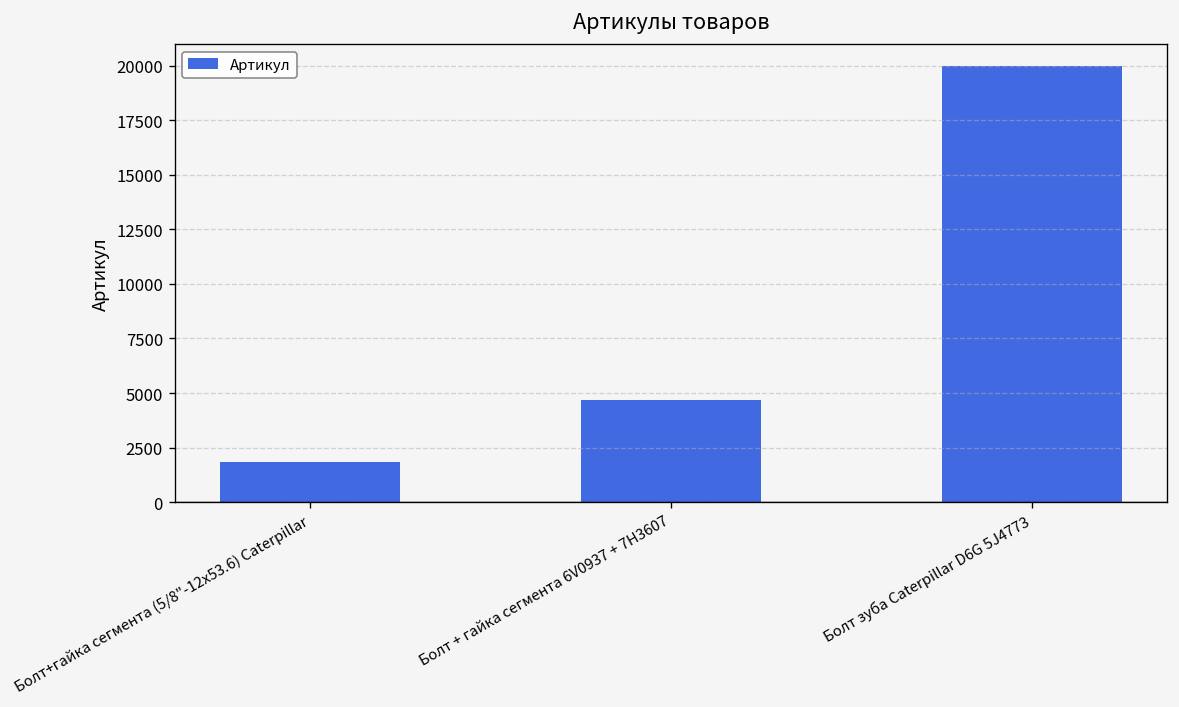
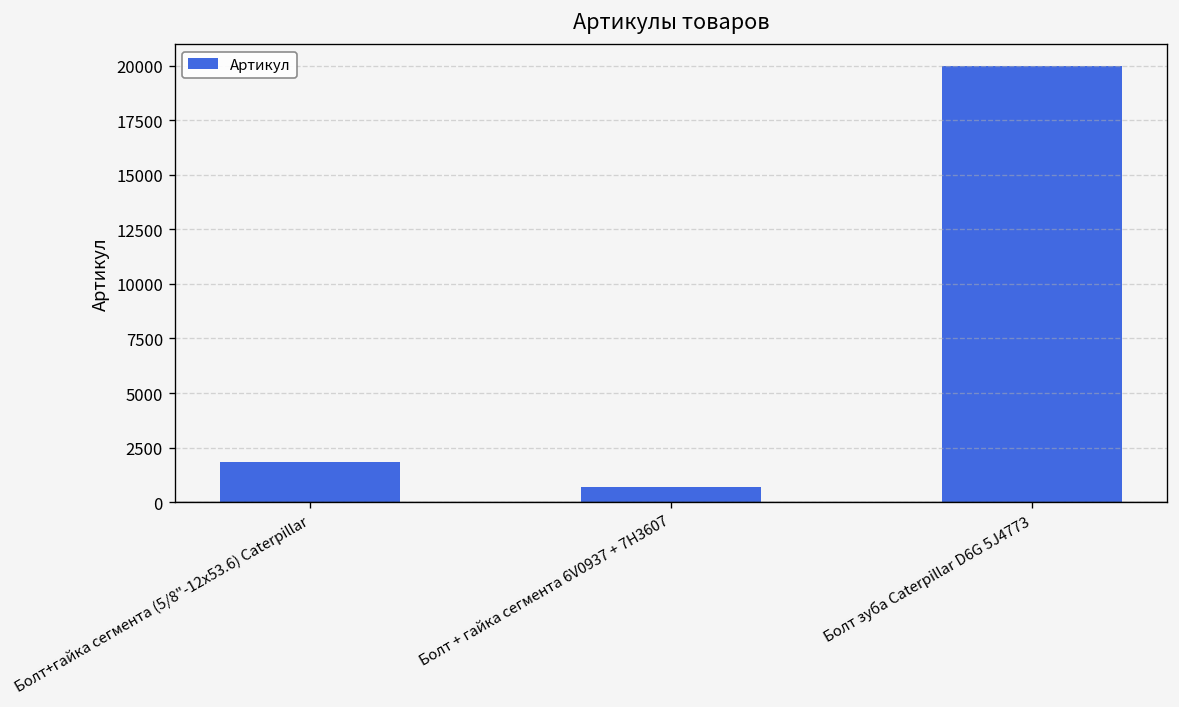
Болт + гайка сегмента 6V0937 + 7H3607: 4700 -> 700
